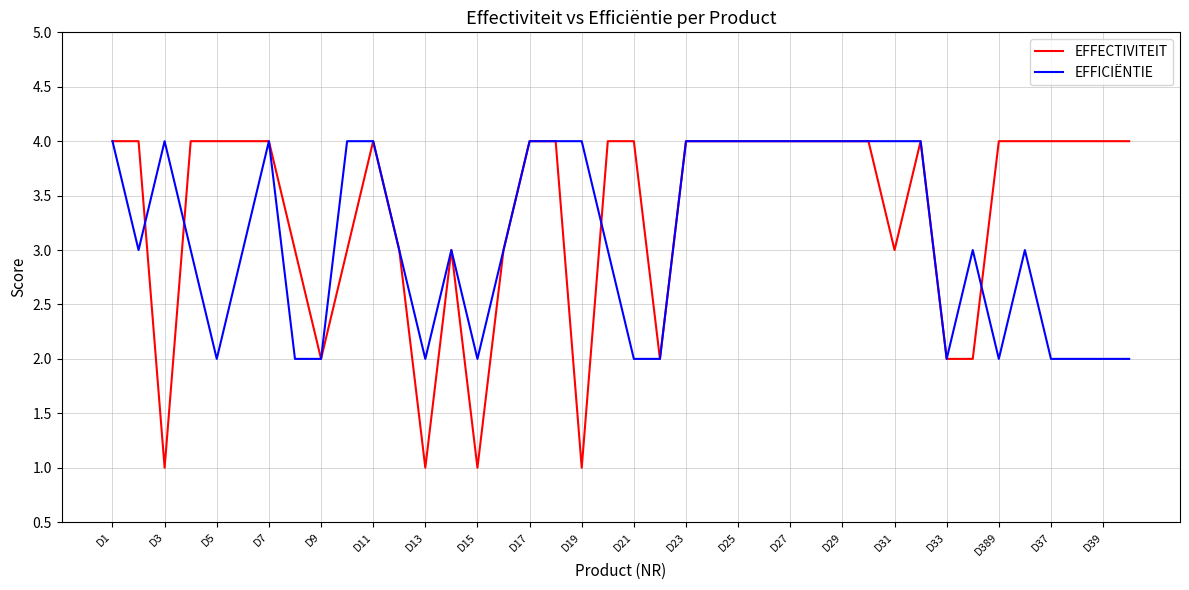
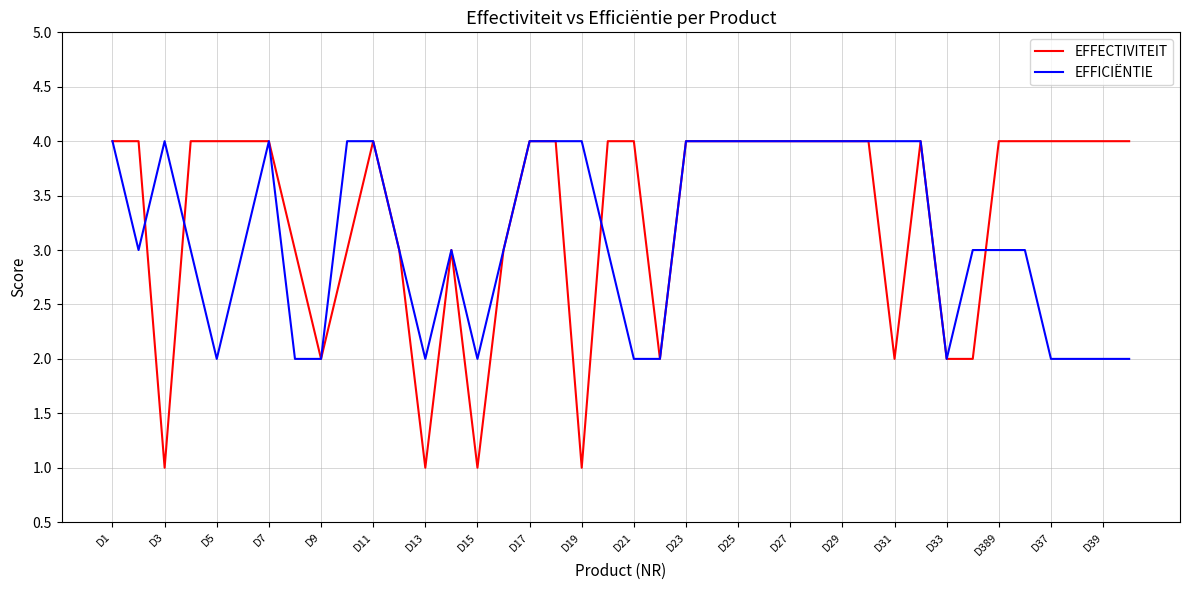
EFFECTIVITEIT, D31: 3 -> 2
EFFICIËNTIE, D389: 2 -> 3
